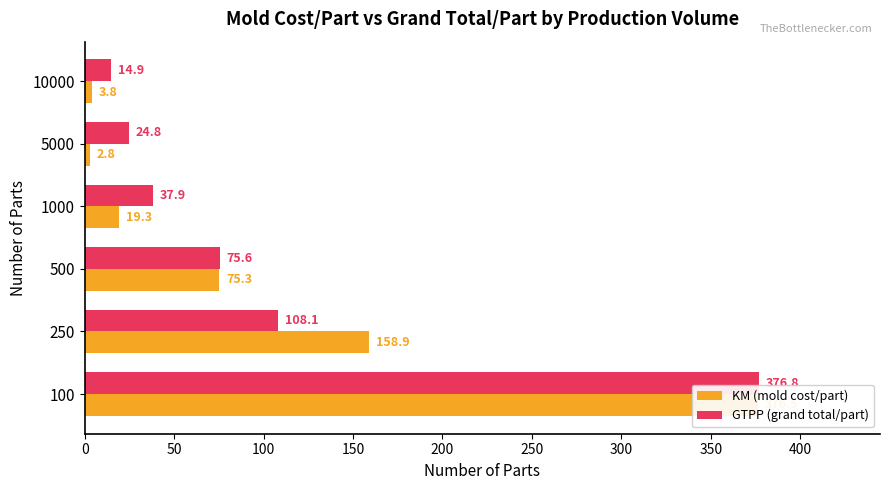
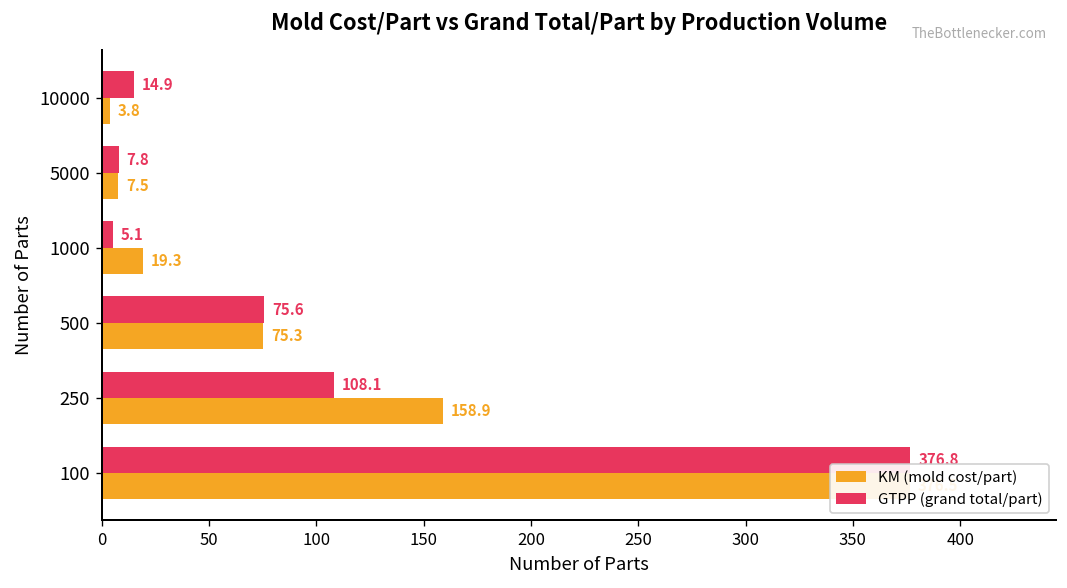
GTPP (grand total/part), 5000: 24.8 -> 7.8
KM (mold cost/part), 5000: 2.8 -> 7.5
GTPP (grand total/part), 1000: 37.9 -> 5.1
